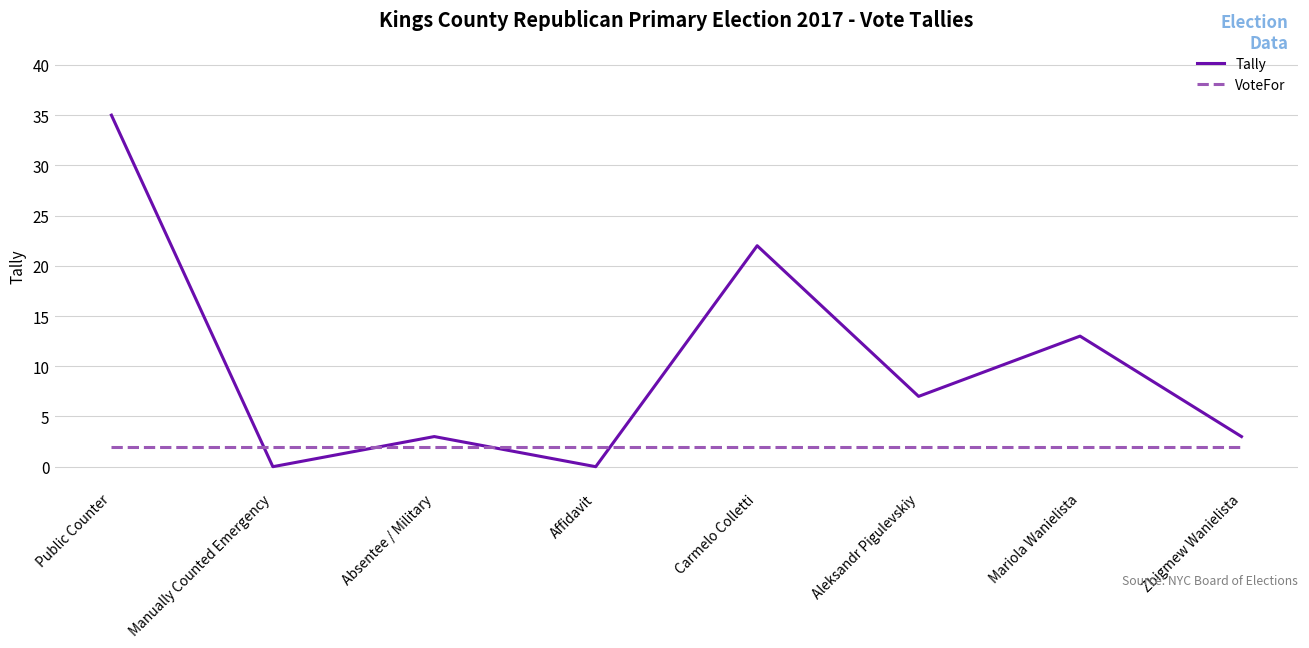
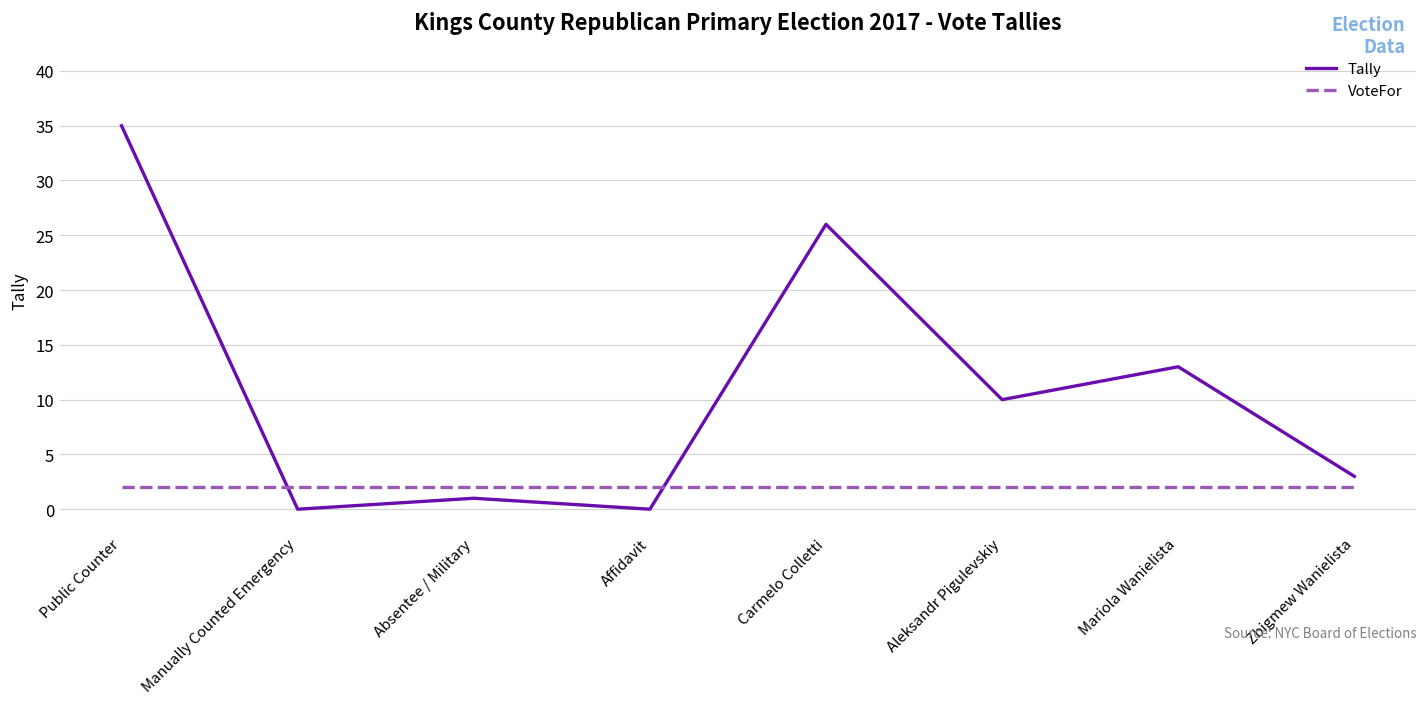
Tally, Absentee / Military: 3 -> 1
Tally, Carmelo Colletti: 22 -> 26
Tally, Aleksandr Pigulevskiy: 7 -> 10
